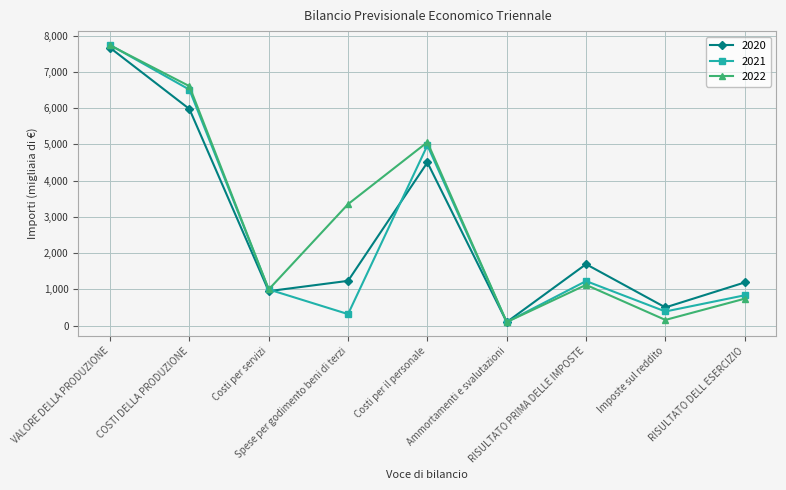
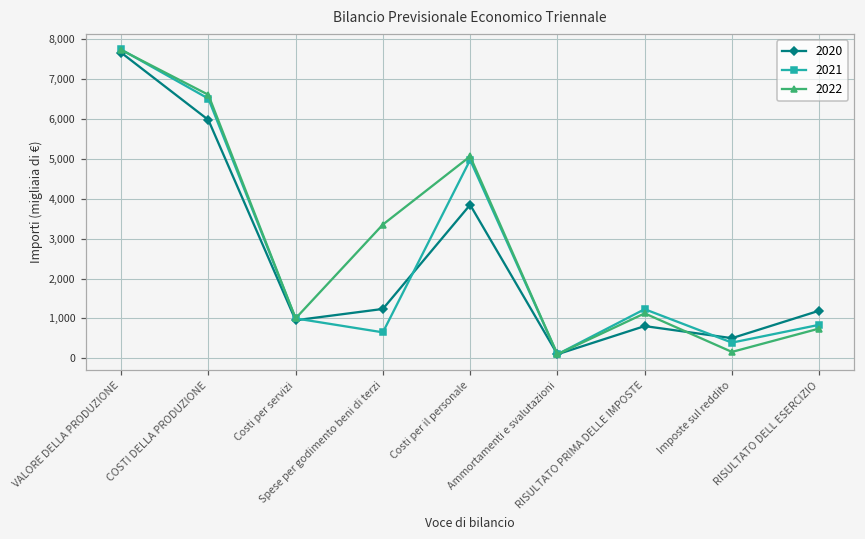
2021, Spese per godimento beni di terzi: 300 -> 700
2020, Costi per il personale: 4,500 -> 3,800
2020, RISULTATO PRIMA DELLE IMPOSTE: 1,700 -> 800
